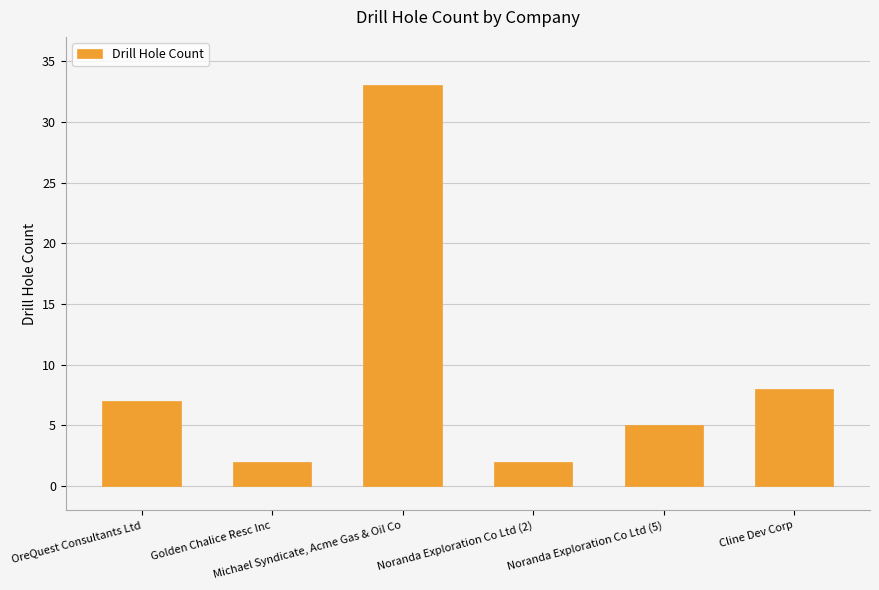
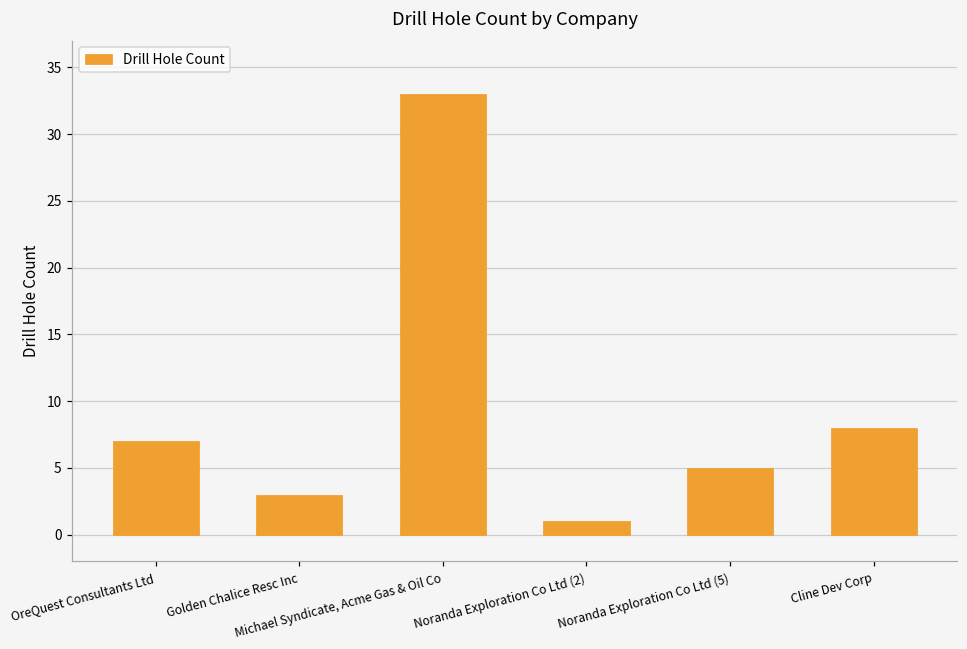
Golden Chalice Resc Inc: 2 -> 3
Noranda Exploration Co Ltd (2): 2 -> 1
